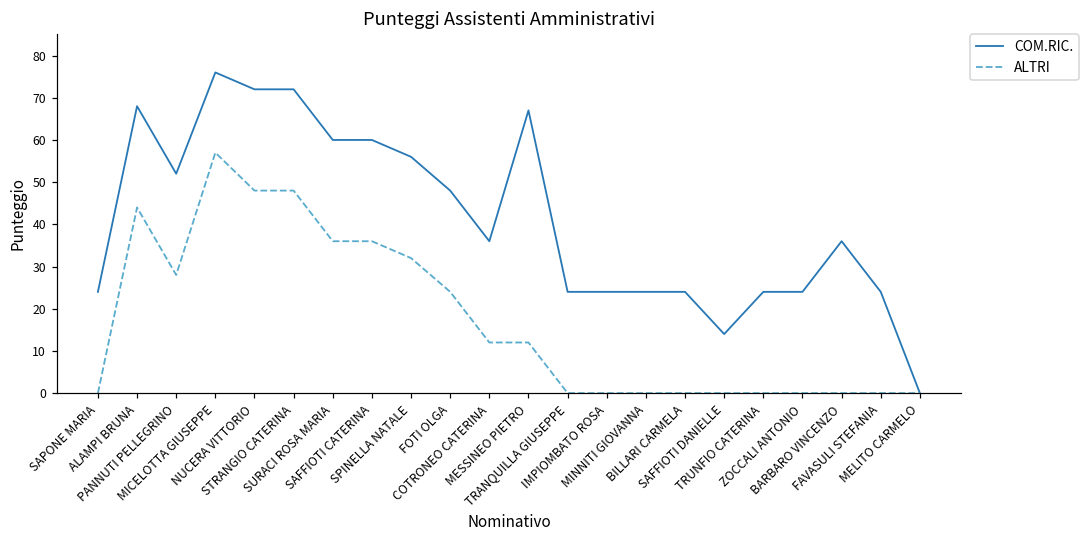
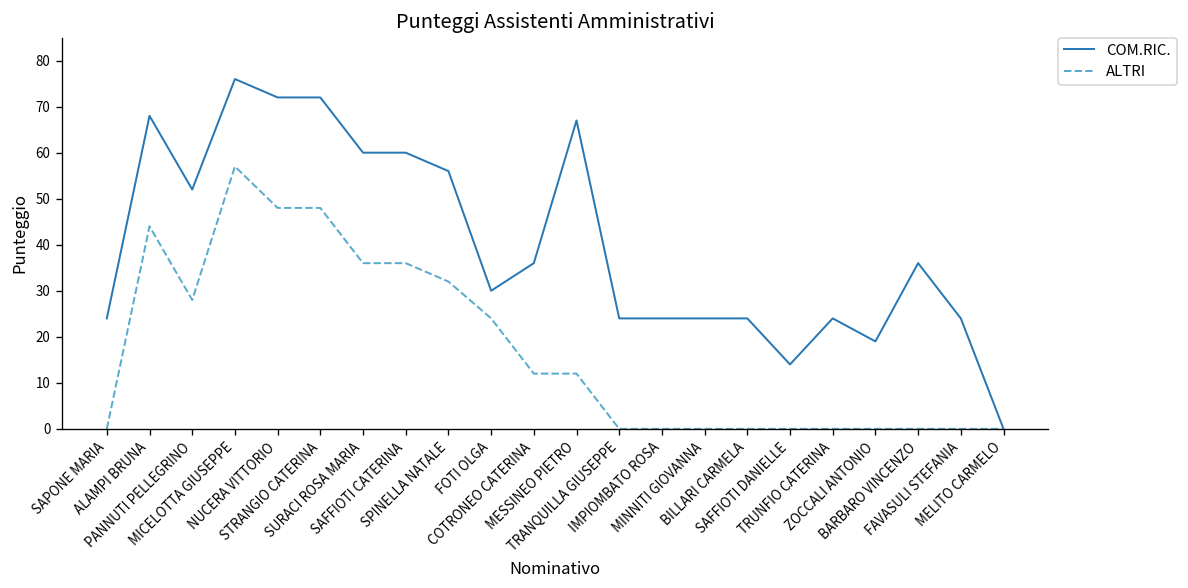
COM.RIC., FOTI OLGA: 48 -> 30
COM.RIC., ZOCCALI ANTONIO: 24 -> 19
